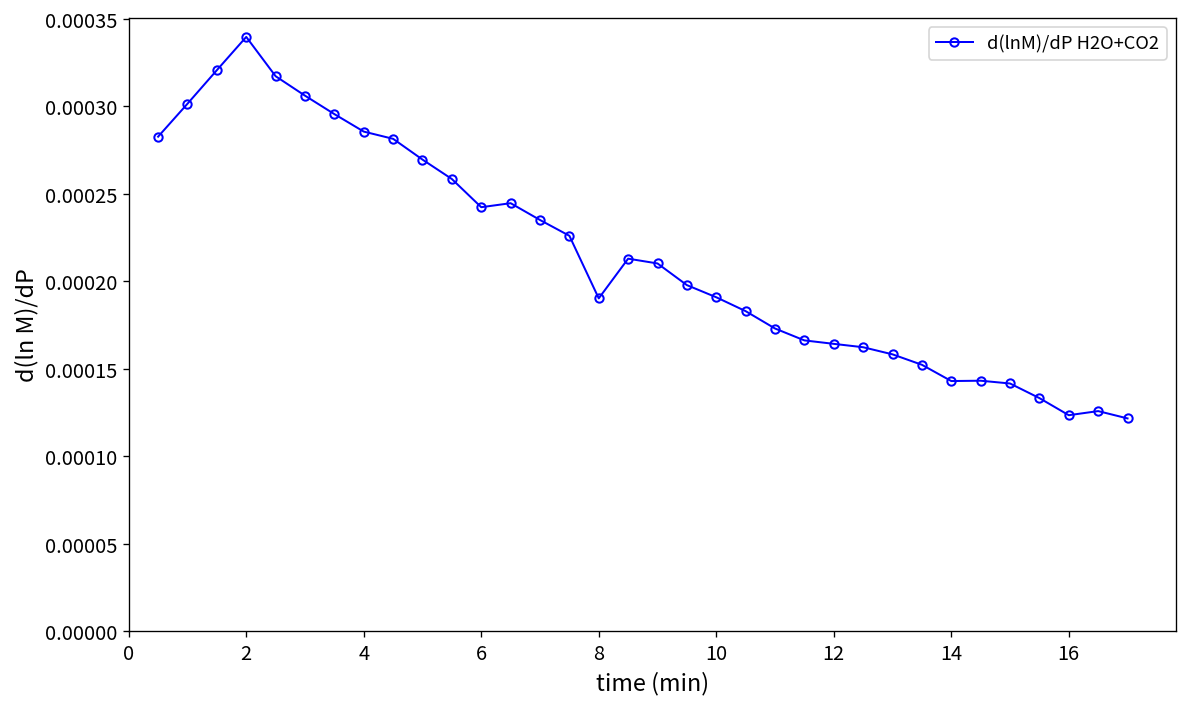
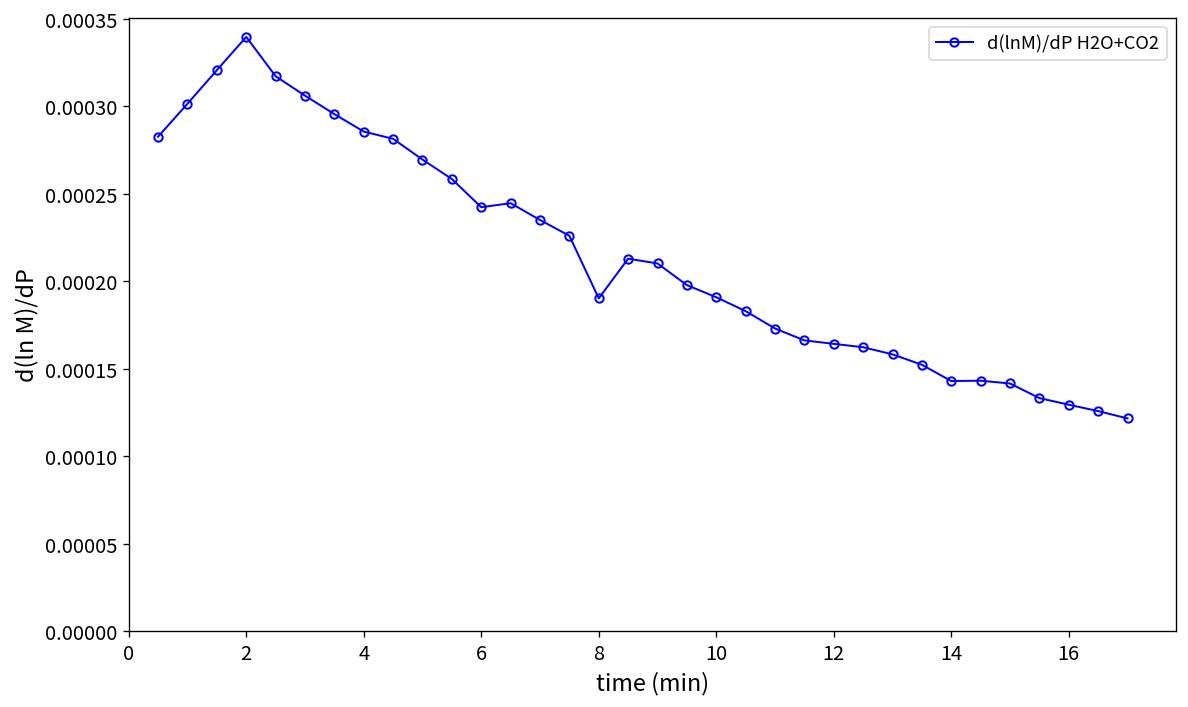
16: 0.000123 -> 0.000129
